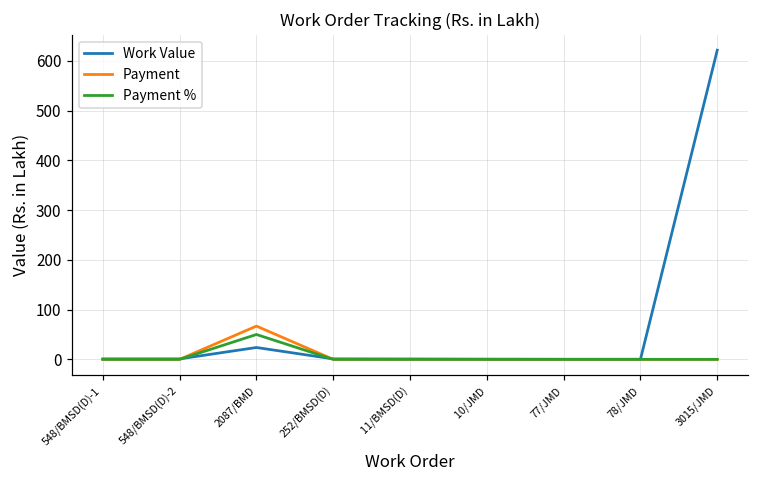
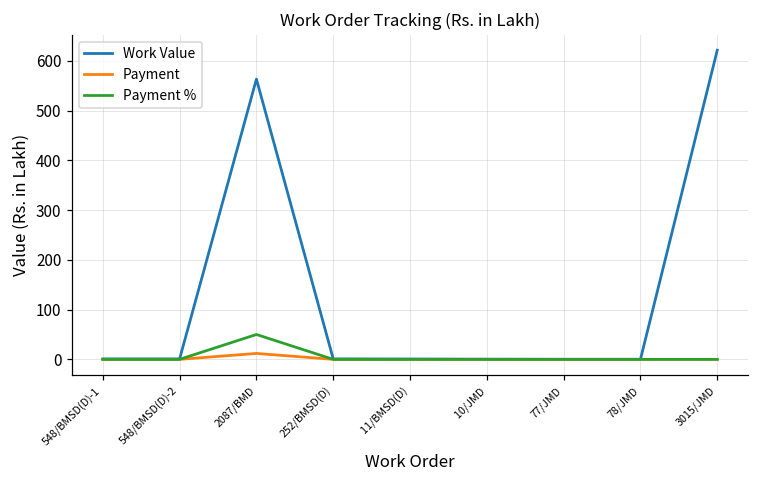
Work Value, 2087/BMD: 20 -> 560
Payment, 2087/BMD: 70 -> 10
